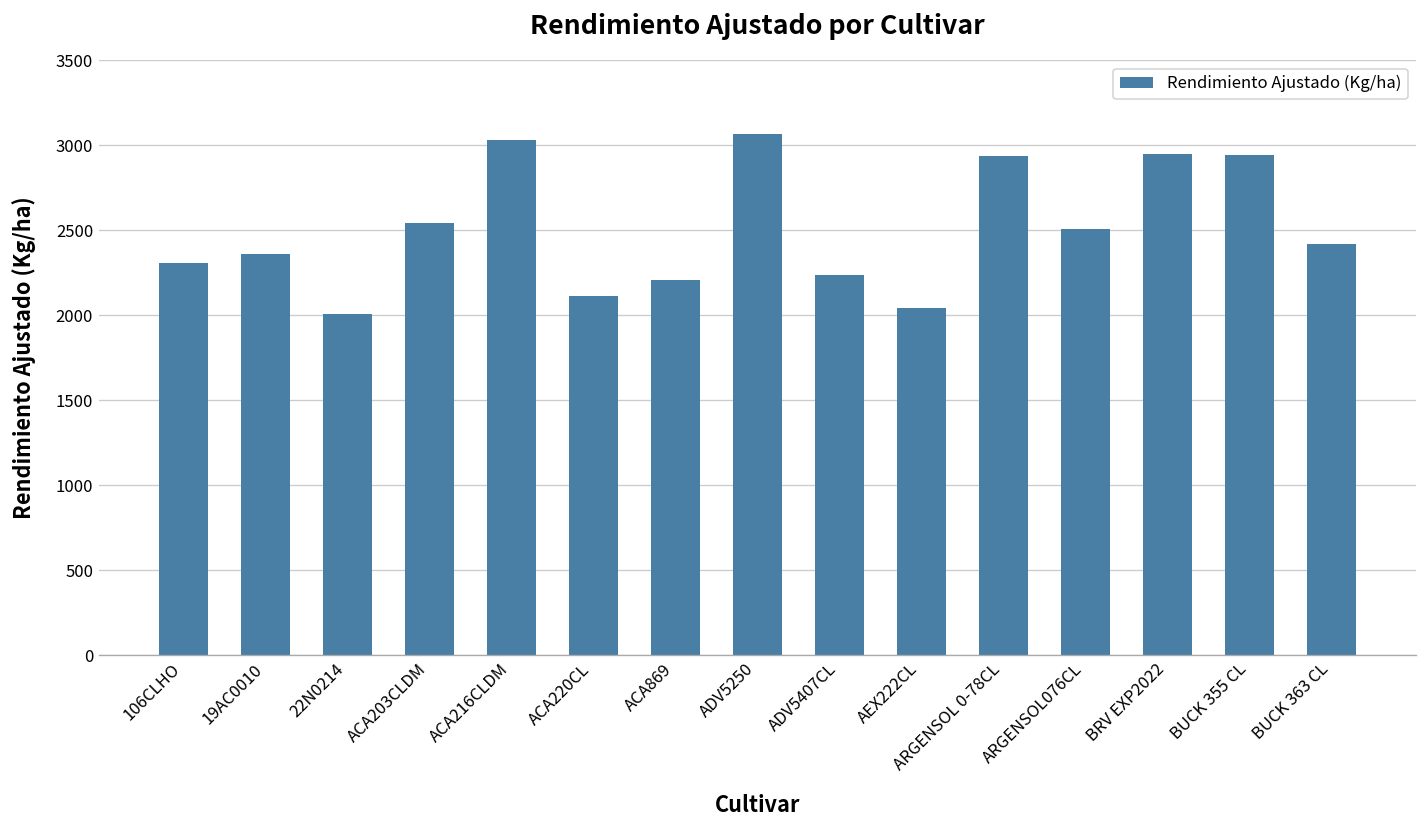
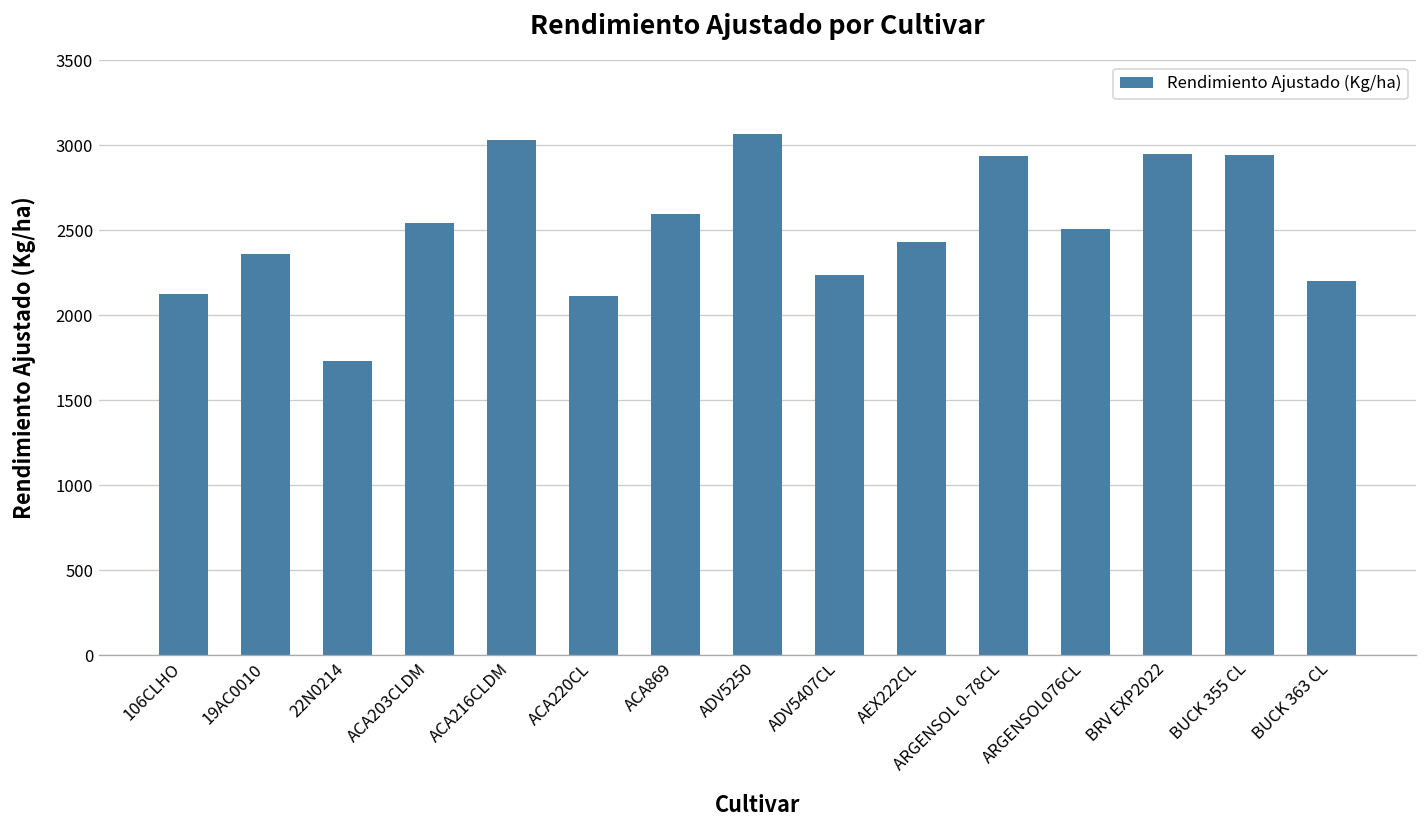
106CLHO: 2310 -> 2120
22N0214: 2010 -> 1730
ACA869: 2210 -> 2600
AEX222CL: 2040 -> 2430
BUCK 363 CL: 2420 -> 2200
